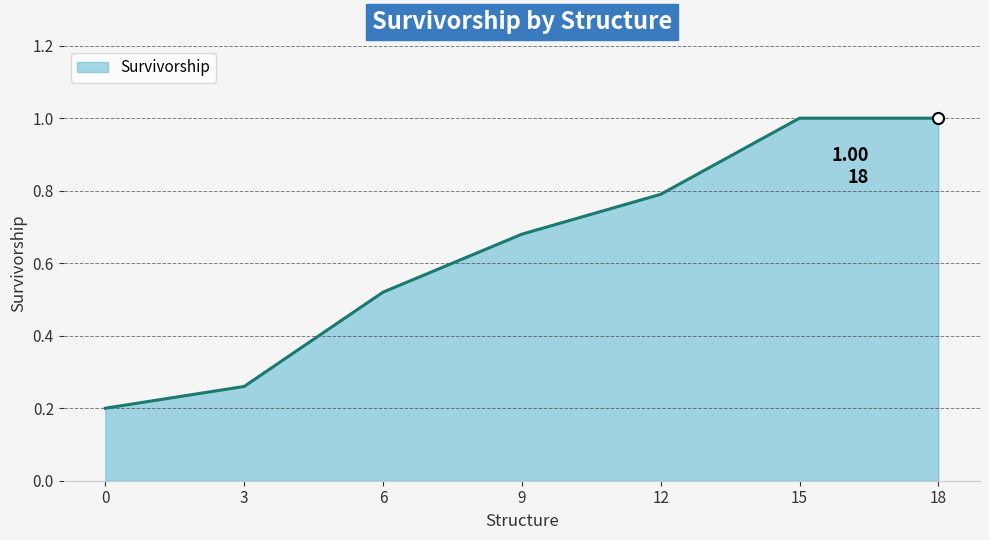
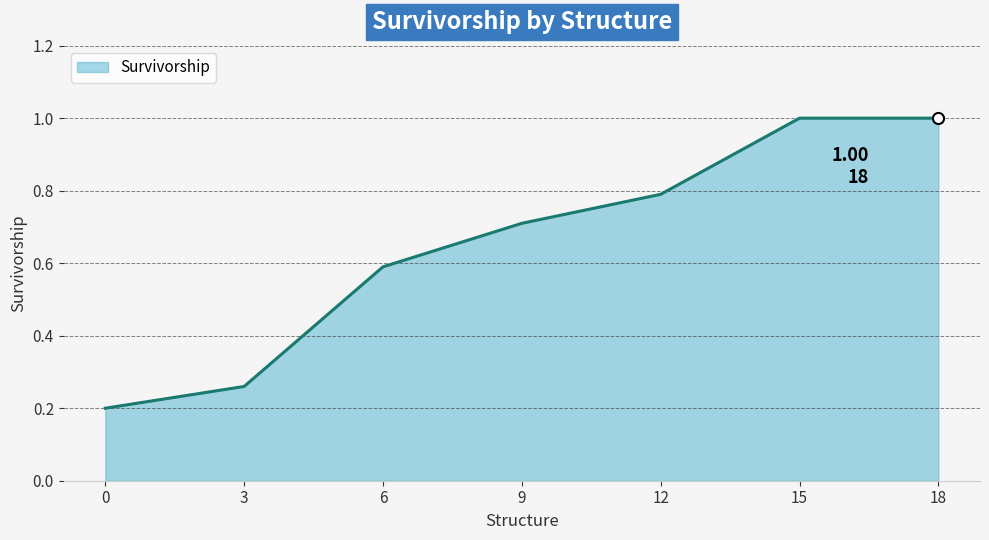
Survivorship, 6: 0.52 -> 0.59
Survivorship, 9: 0.68 -> 0.71
